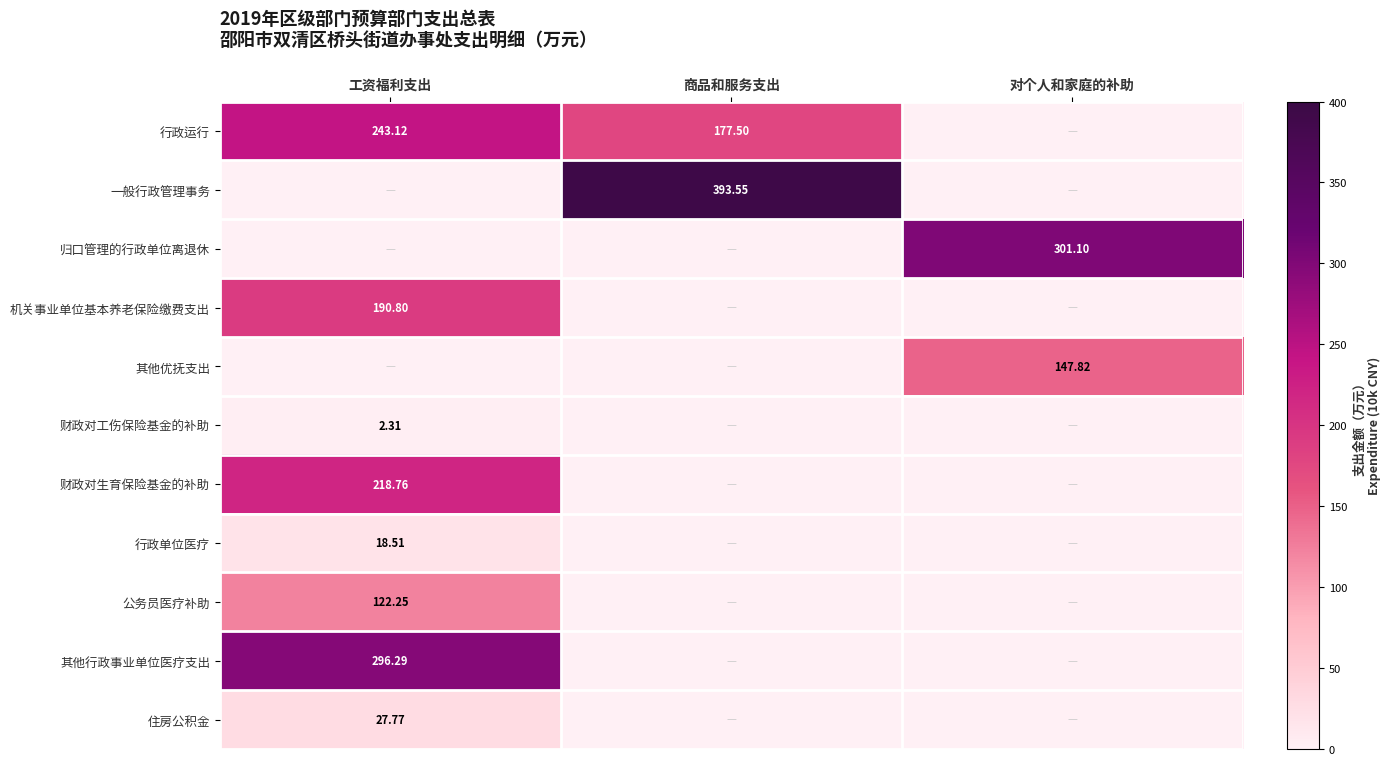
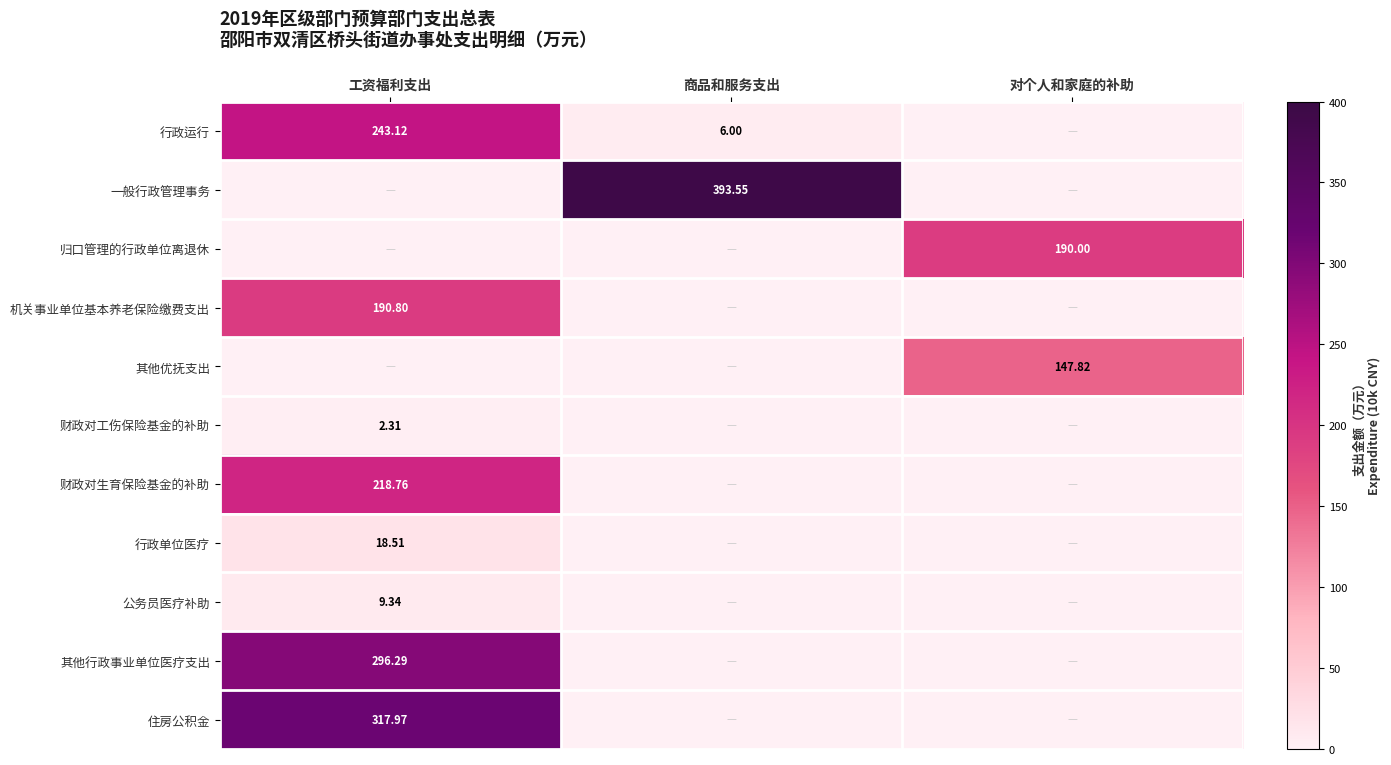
行政运行, 商品和服务支出: 177.50 -> 6.00
归口管理的行政单位离退休, 对个人和家庭的补助: 301.10 -> 190.00
公务员医疗补助, 工资福利支出: 122.25 -> 9.34
住房公积金, 工资福利支出: 27.77 -> 317.97
